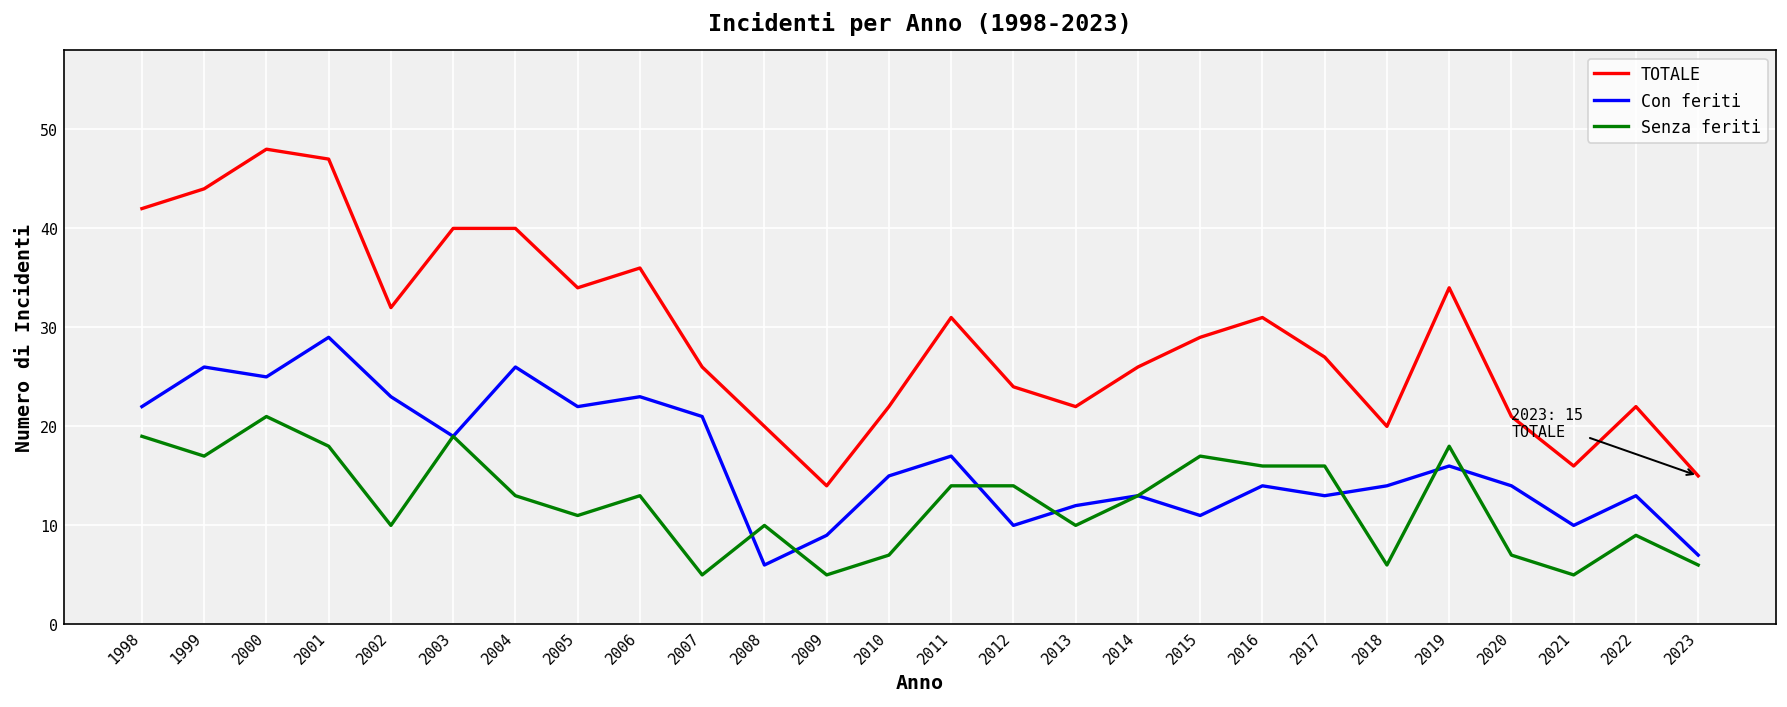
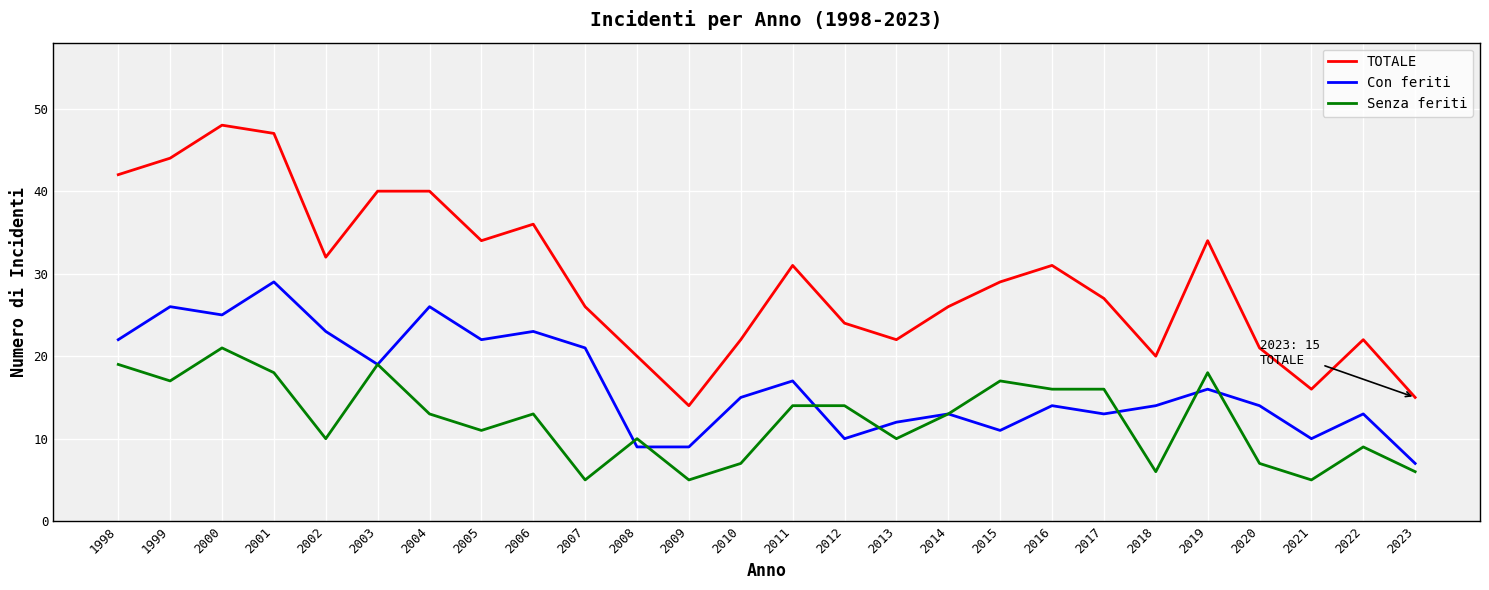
Con feriti, 2008: 6 -> 9
